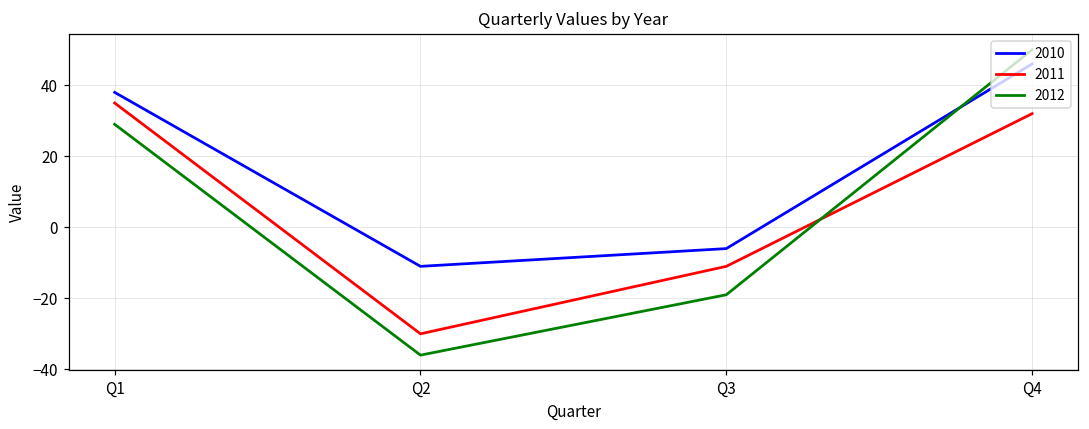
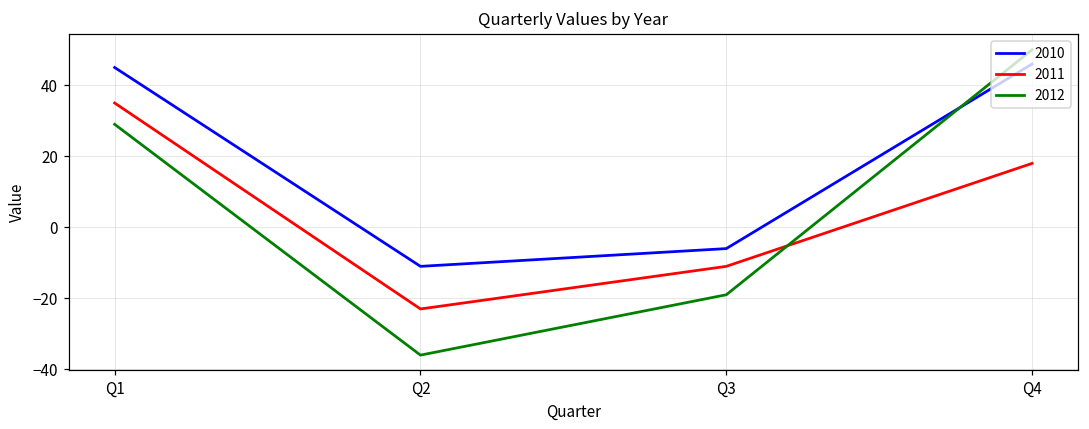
2010, Q1: 38 -> 45
2011, Q2: -30 -> -23
2011, Q4: 32 -> 18
